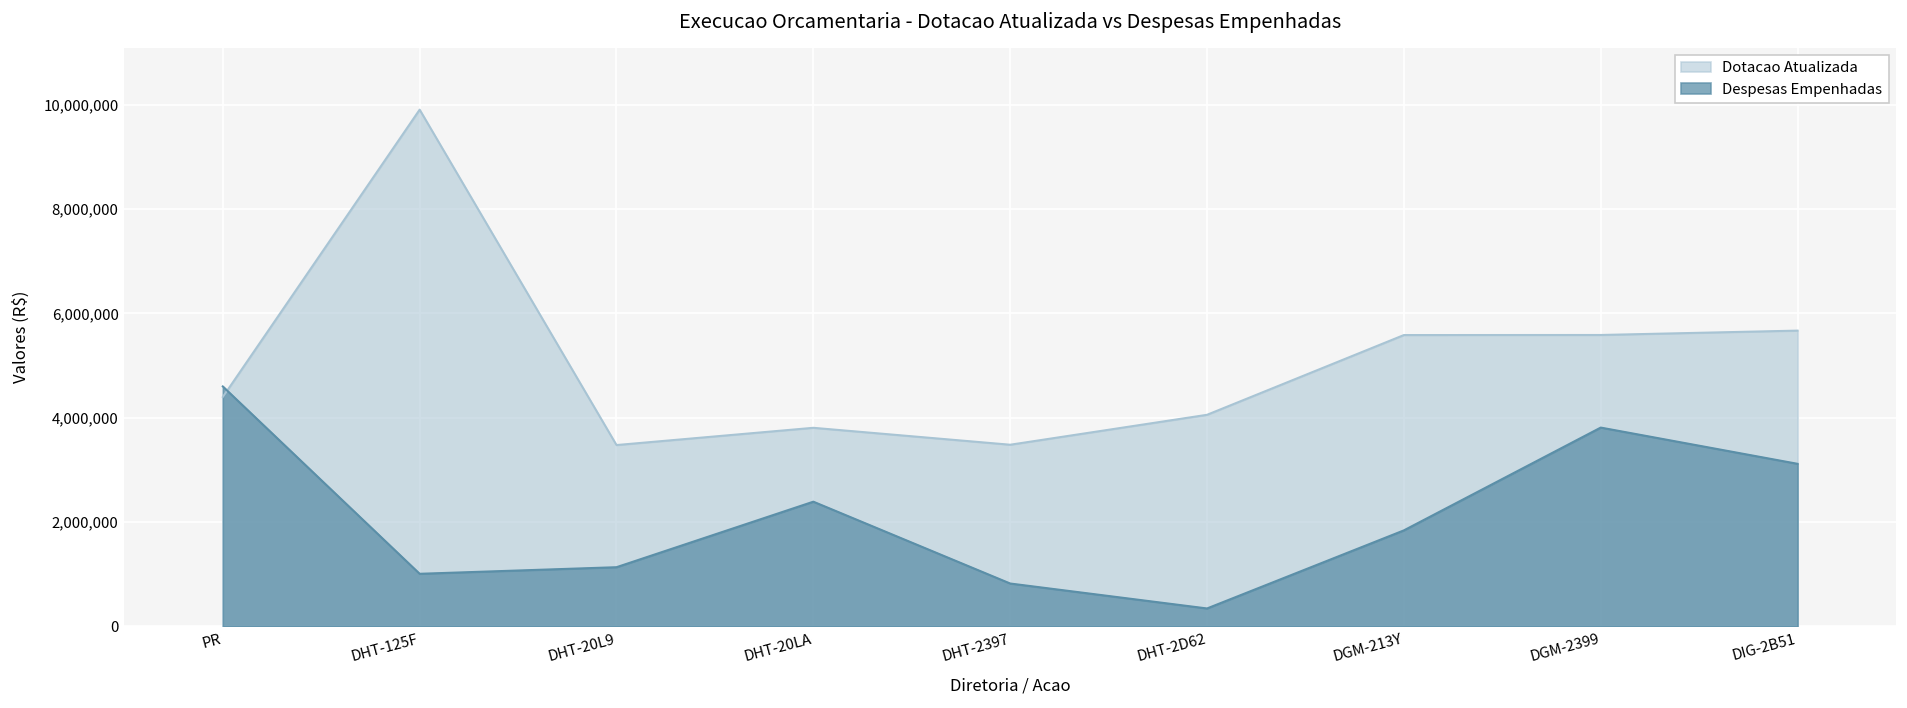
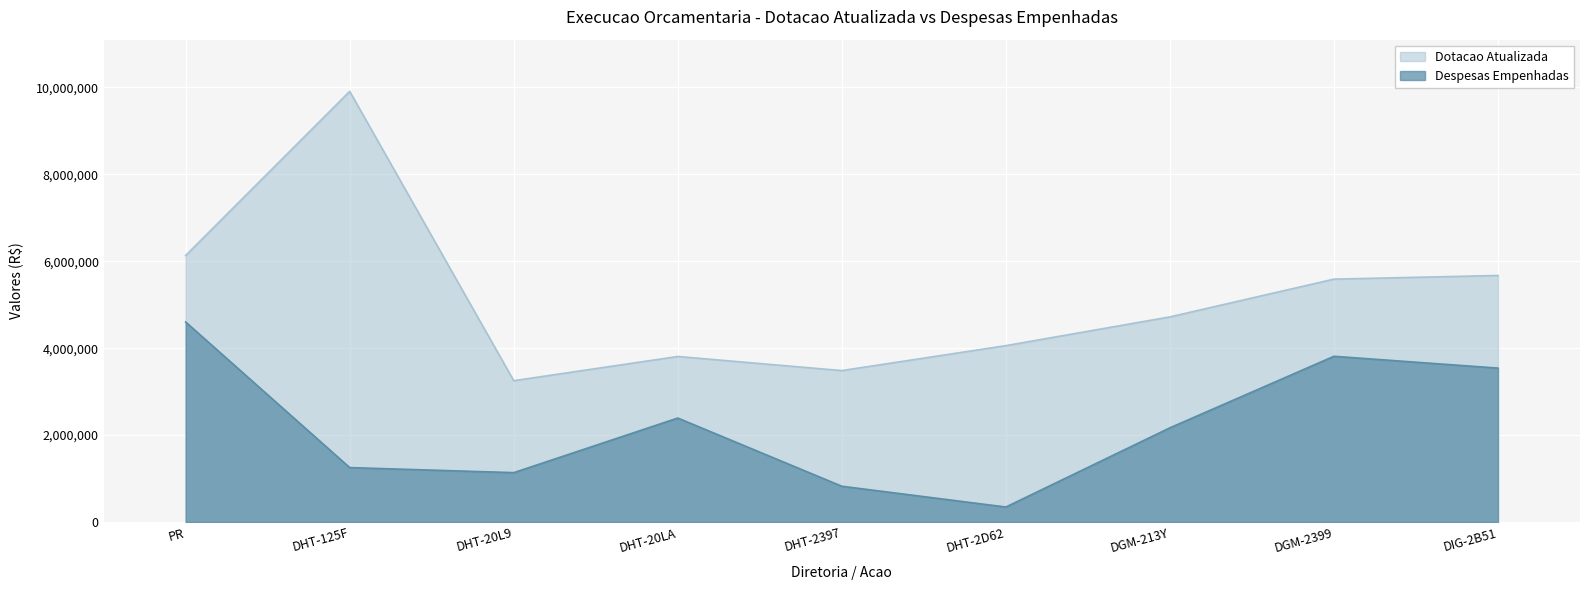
Dotacao Atualizada, PR: 4,400,000 -> 6,100,000
Despesas Empenhadas, DHT-125F: 1,000,000 -> 1,300,000
Dotacao Atualizada, DHT-20L9: 3,500,000 -> 3,300,000
Dotacao Atualizada, DGM-213Y: 5,600,000 -> 4,700,000
Despesas Empenhadas, DGM-213Y: 1,800,000 -> 2,200,000
Despesas Empenhadas, DIG-2B51: 3,100,000 -> 3,500,000
